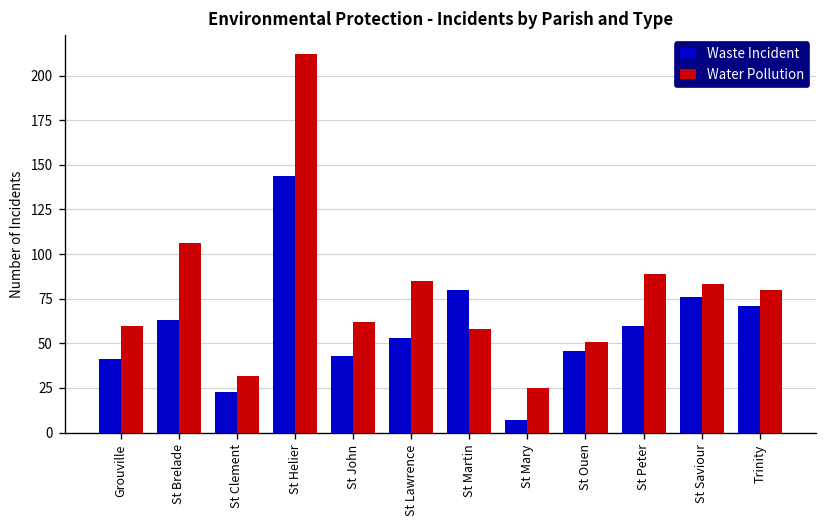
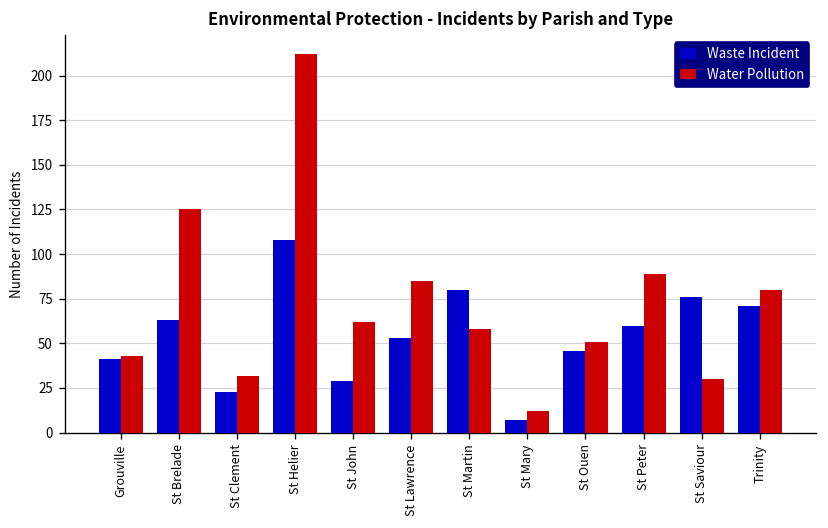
Water Pollution, Grouville: 60 -> 43
Water Pollution, St Brelade: 106 -> 125
Waste Incident, St Helier: 144 -> 108
Waste Incident, St John: 43 -> 29
Water Pollution, St Mary: 25 -> 12
Water Pollution, St Saviour: 83 -> 30
